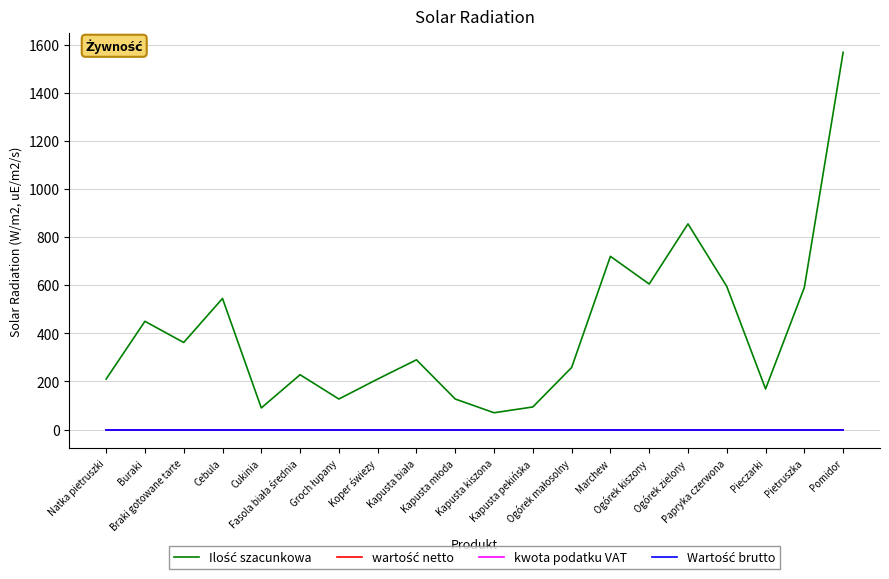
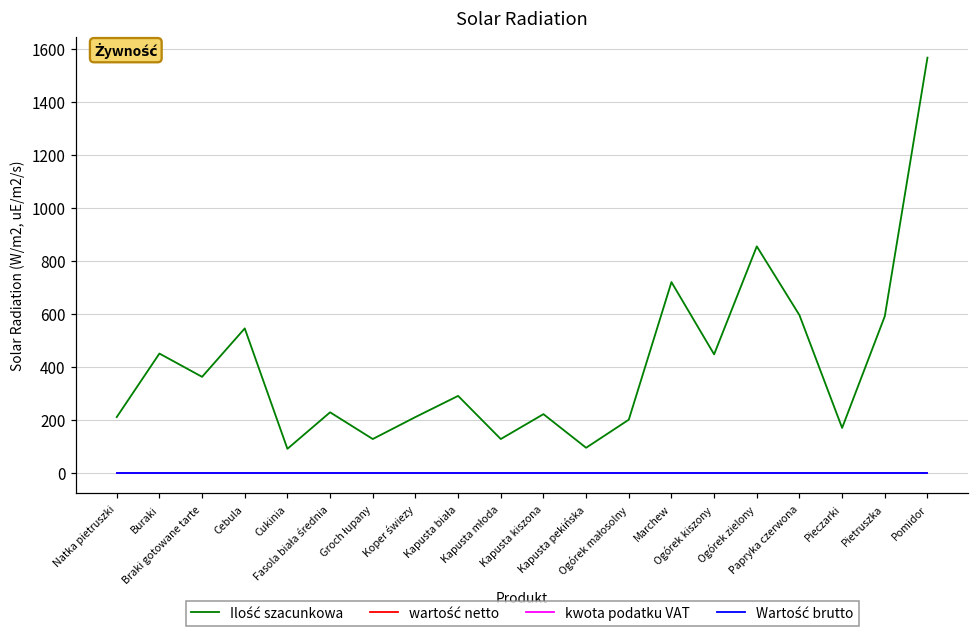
Ilość szacunkowa, Kapusta kiszona: 70 -> 220
Ilość szacunkowa, Ogórek małosolny: 260 -> 200
Ilość szacunkowa, Ogórek kiszony: 610 -> 450
